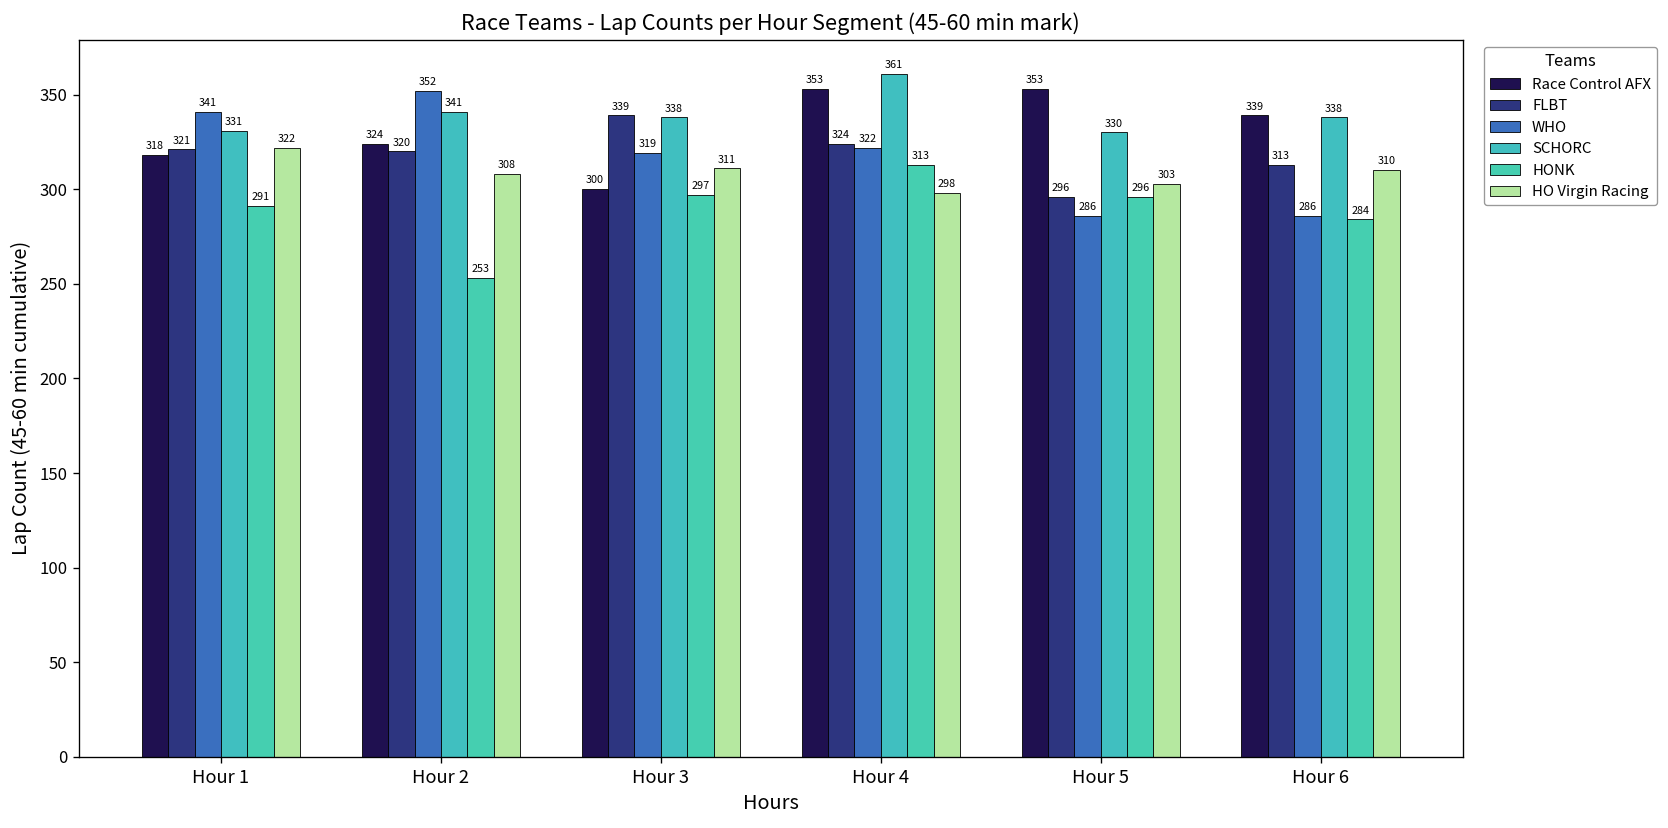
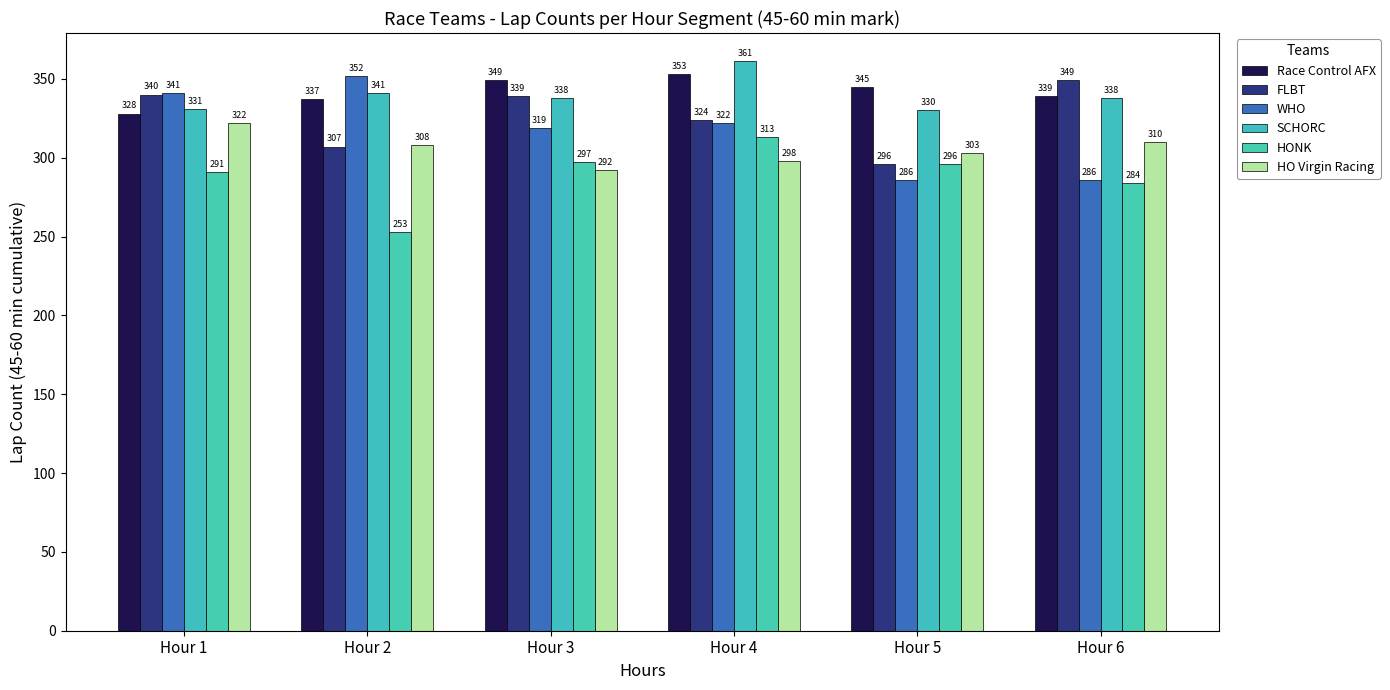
Race Control AFX, Hour 1: 318 -> 328
FLBT, Hour 1: 321 -> 340
Race Control AFX, Hour 2: 324 -> 337
FLBT, Hour 2: 320 -> 307
Race Control AFX, Hour 3: 300 -> 349
HO Virgin Racing, Hour 3: 311 -> 292
Race Control AFX, Hour 5: 353 -> 345
FLBT, Hour 6: 313 -> 349
